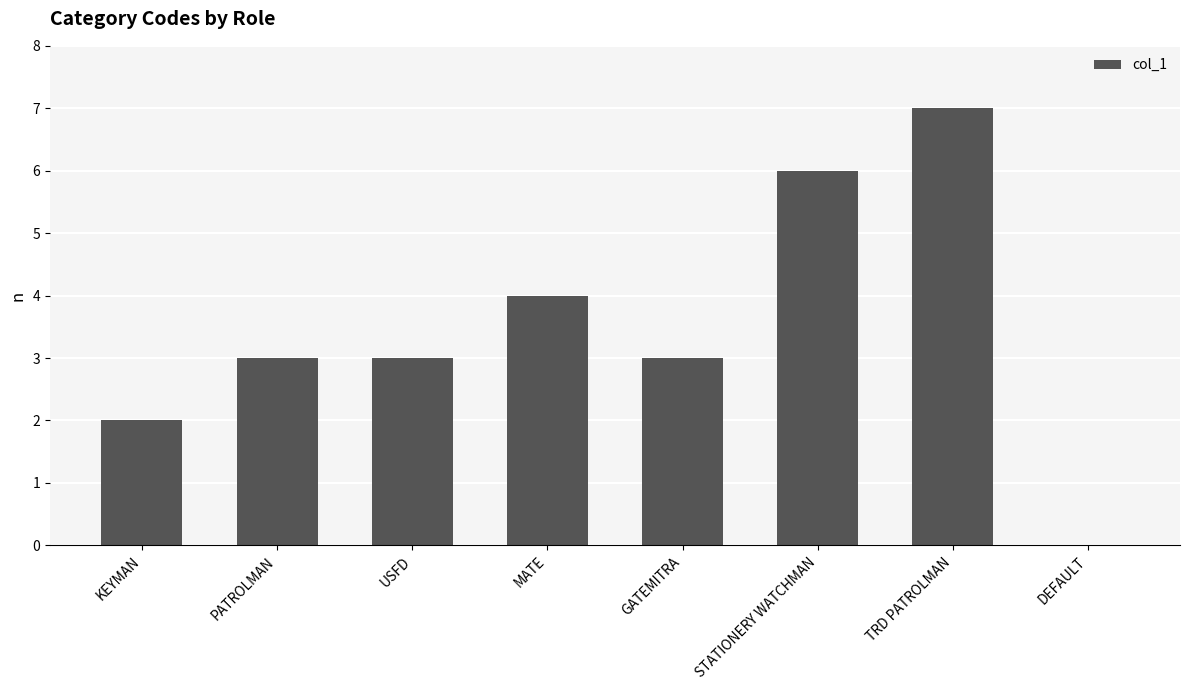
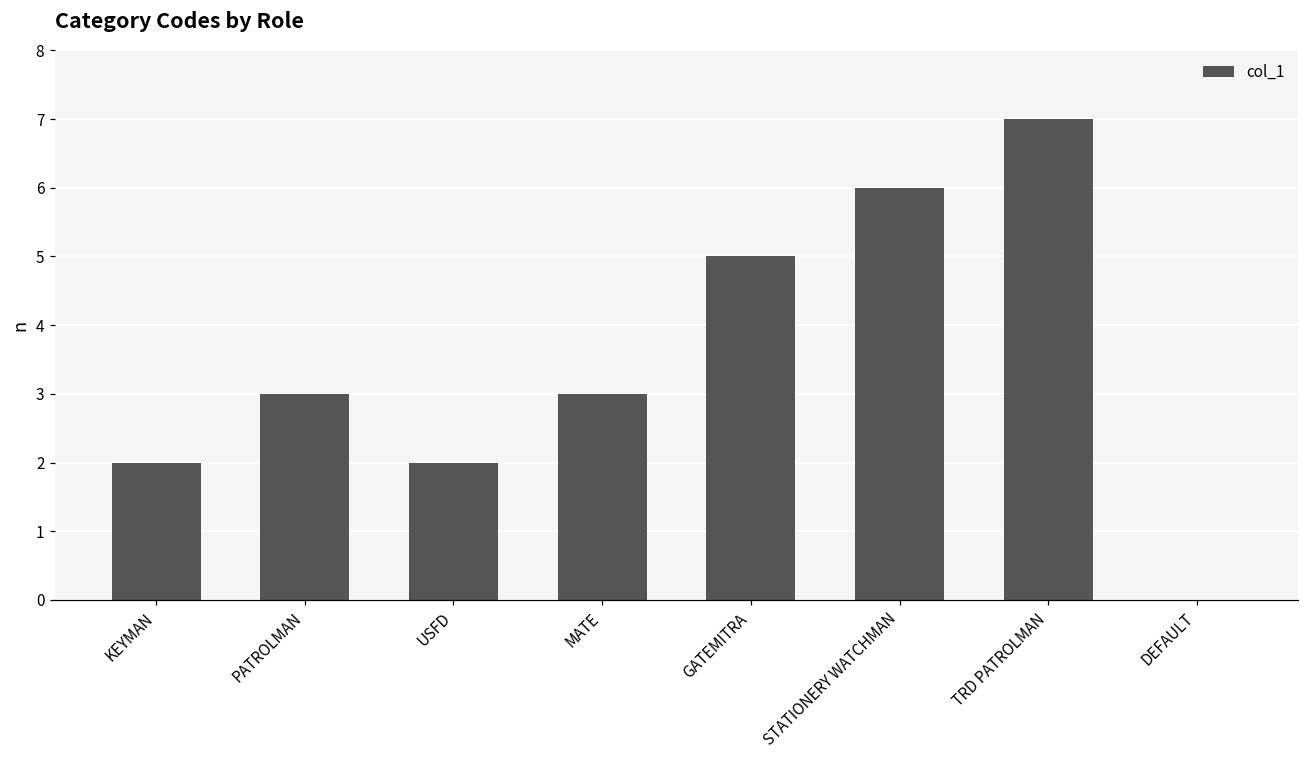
USFD: 3 -> 2
MATE: 4 -> 3
GATEMITRA: 3 -> 5
